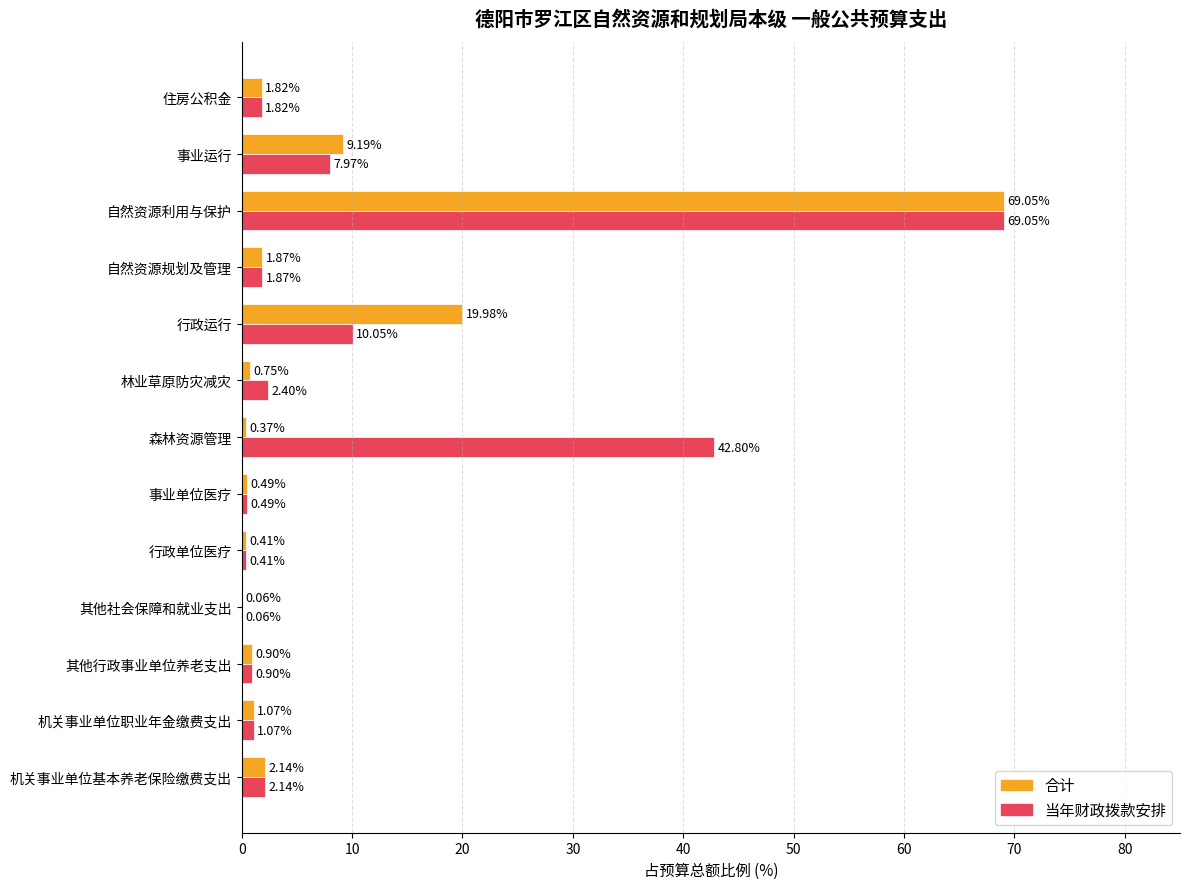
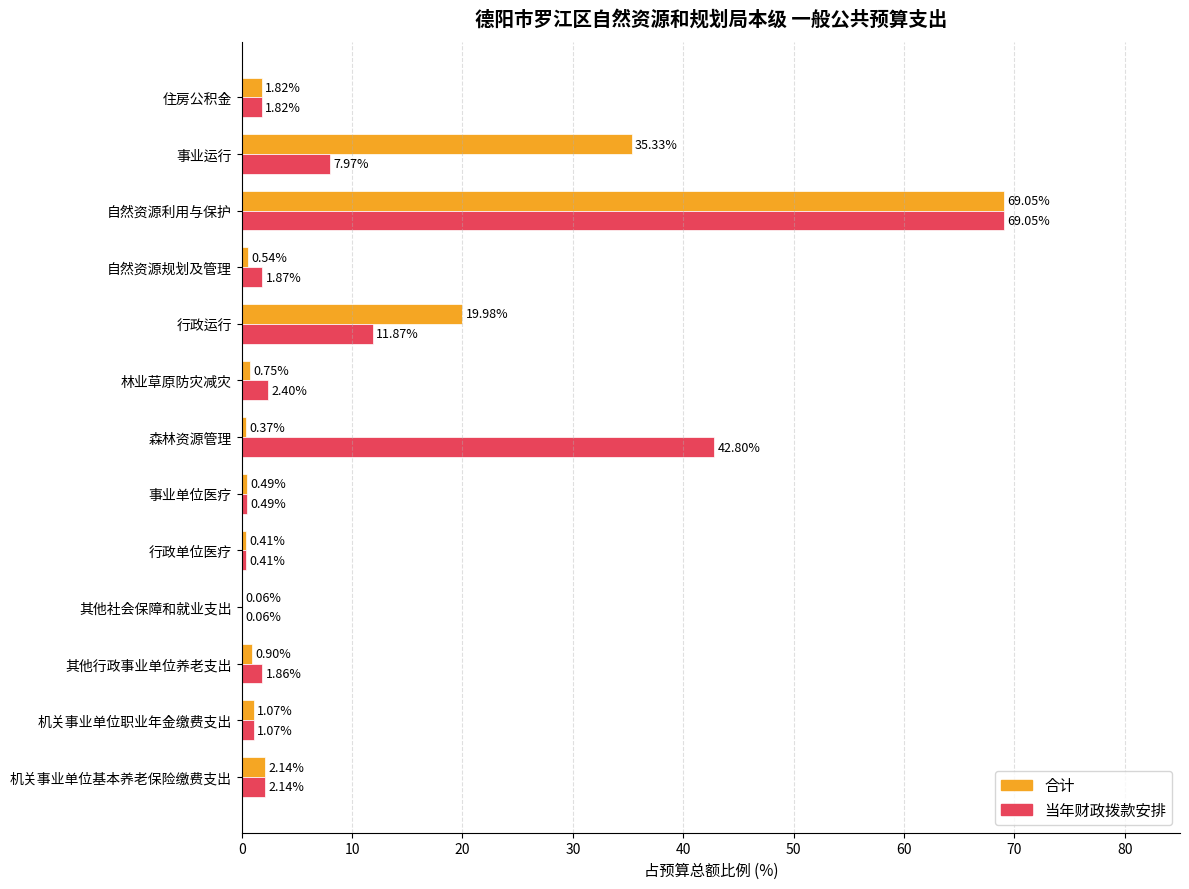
合计, 事业运行: 9.19% -> 35.33%
合计, 自然资源规划及管理: 1.87% -> 0.54%
当年财政拨款安排, 行政运行: 10.05% -> 11.87%
当年财政拨款安排, 其他行政事业单位养老支出: 0.90% -> 1.86%
